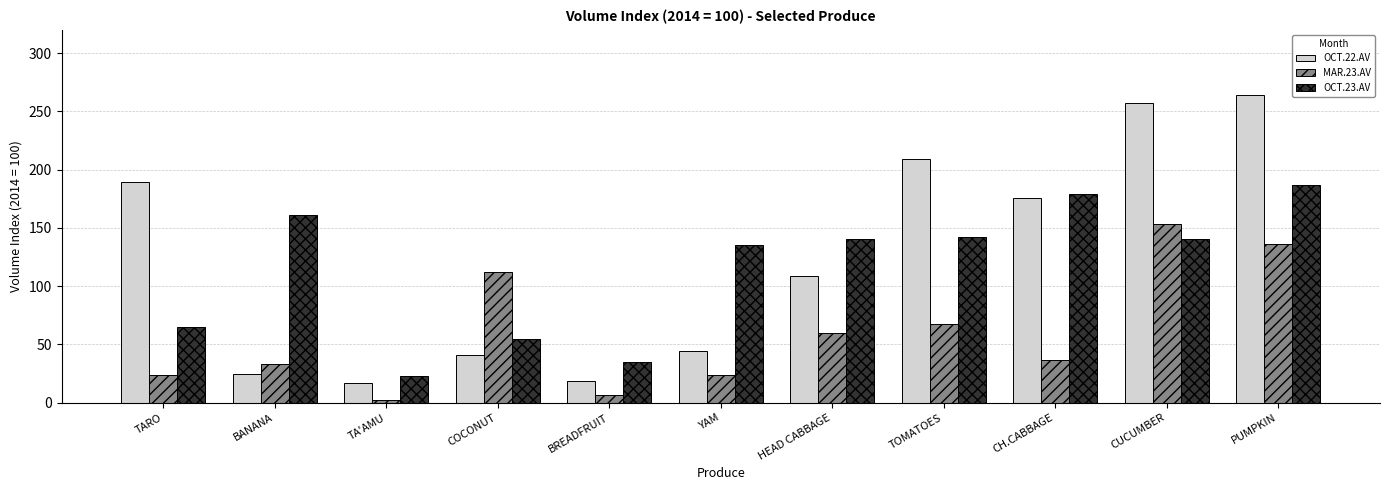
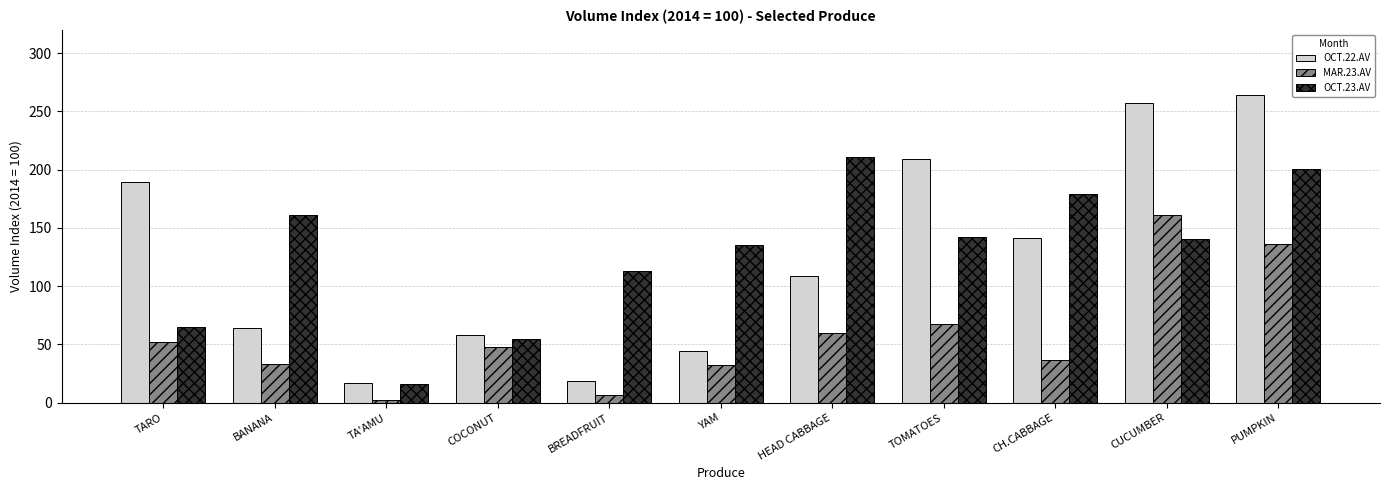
MAR.23.AV, TARO: 24 -> 52
OCT.22.AV, BANANA: 24 -> 64
OCT.23.AV, TA'AMU: 23 -> 16
OCT.22.AV, COCONUT: 41 -> 58
MAR.23.AV, COCONUT: 112 -> 48
OCT.23.AV, BREADFRUIT: 35 -> 113
MAR.23.AV, YAM: 24 -> 32
OCT.23.AV, HEAD CABBAGE: 140 -> 211
OCT.22.AV, CH.CABBAGE: 176 -> 141
MAR.23.AV, CUCUMBER: 153 -> 161
OCT.23.AV, PUMPKIN: 187 -> 201
